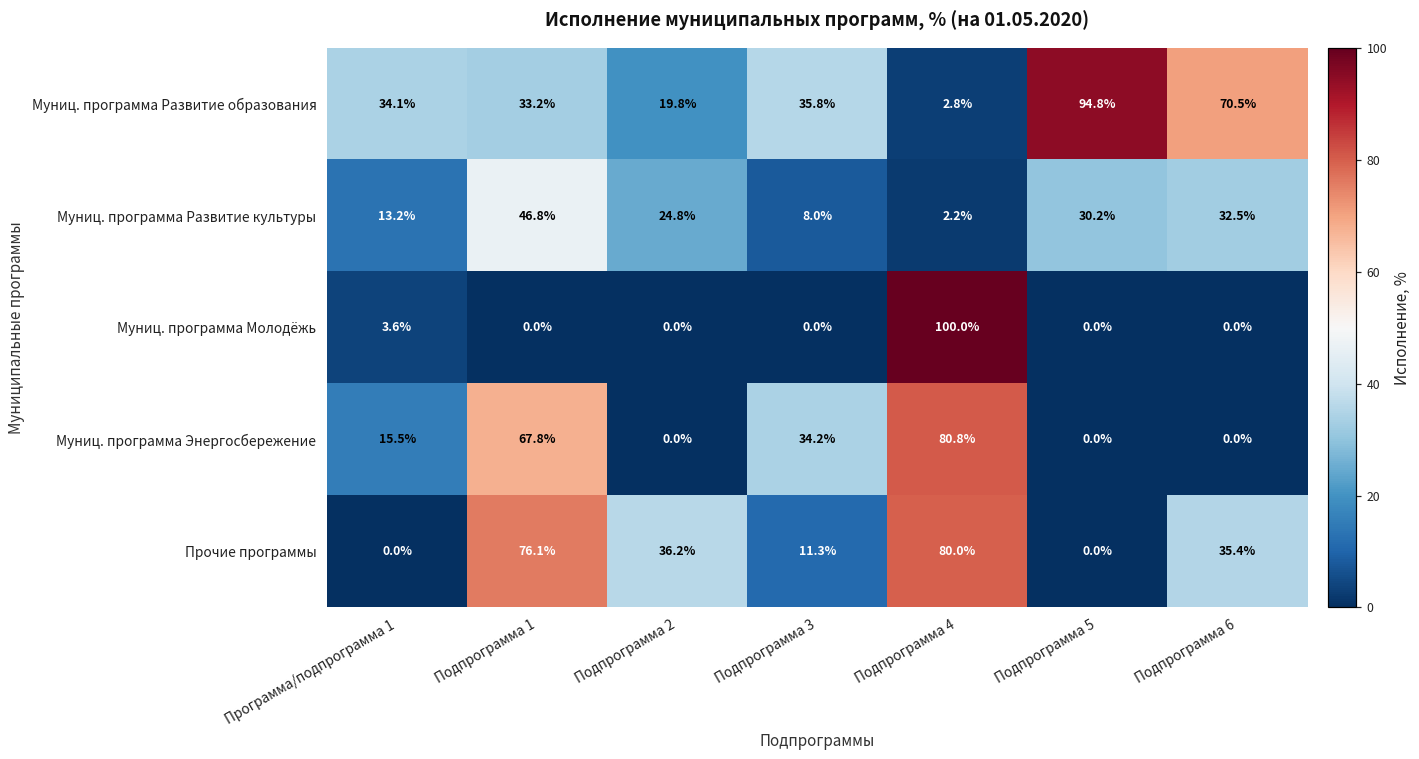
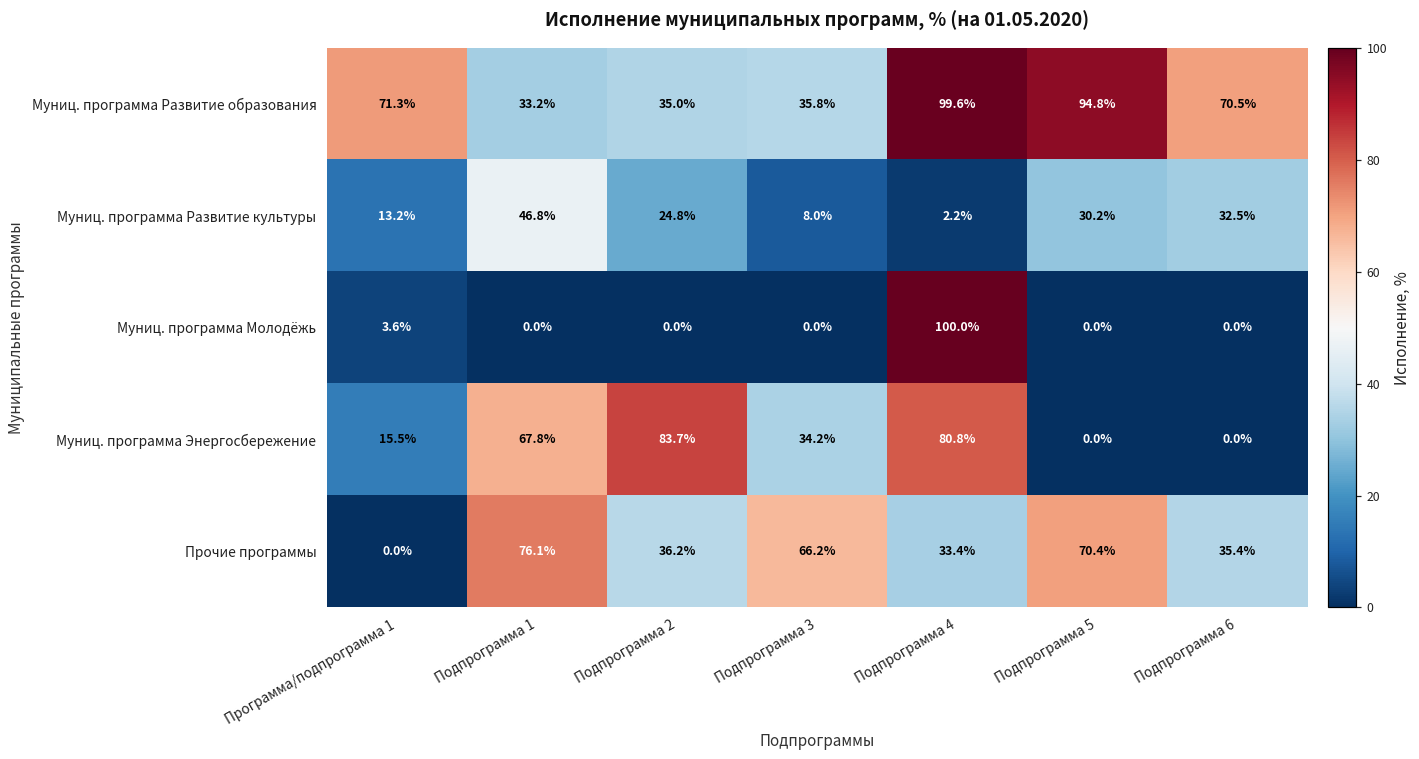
Муниц. программа Развитие образования, Программа/подпрограмма 1: 34.1% -> 71.3%
Муниц. программа Развитие образования, Подпрограмма 2: 19.8% -> 35.0%
Муниц. программа Развитие образования, Подпрограмма 4: 2.8% -> 99.6%
Муниц. программа Энергосбережение, Подпрограмма 2: 0.0% -> 83.7%
Прочие программы, Подпрограмма 3: 11.3% -> 66.2%
Прочие программы, Подпрограмма 4: 80.0% -> 33.4%
Прочие программы, Подпрограмма 5: 0.0% -> 70.4%
